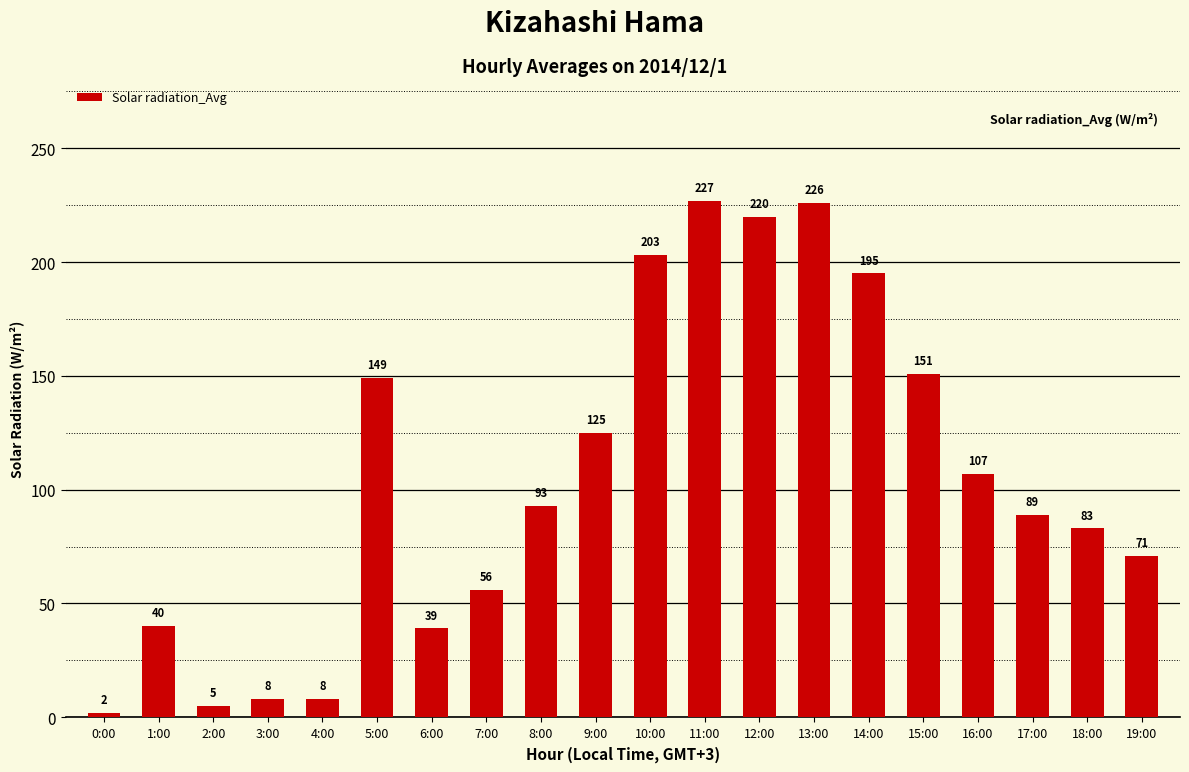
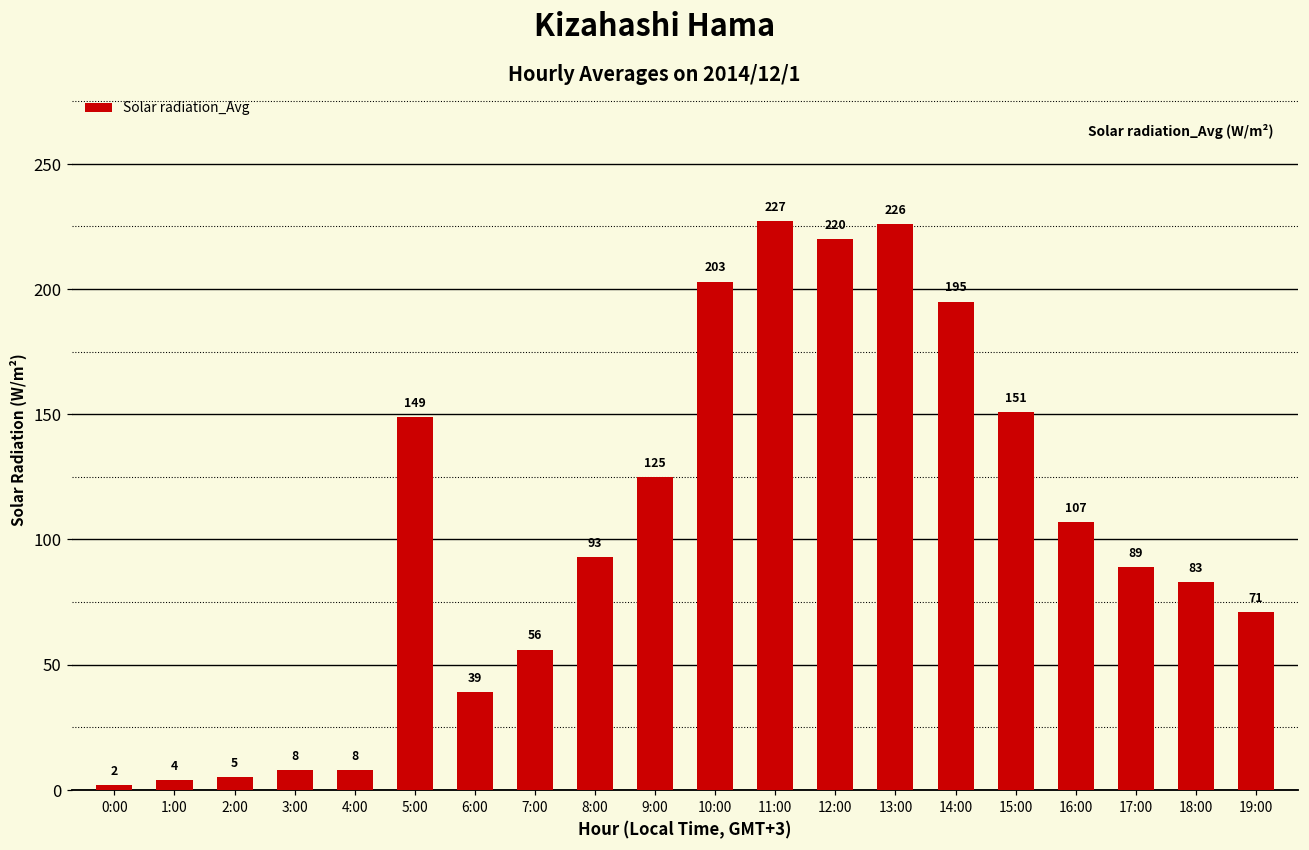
1:00: 40 -> 4
